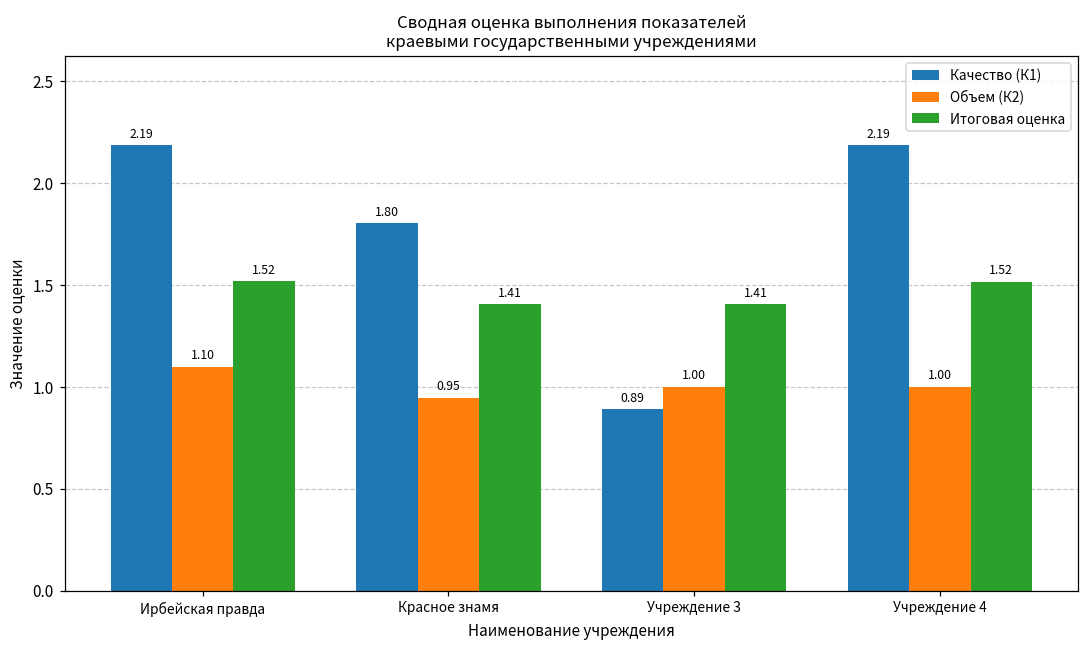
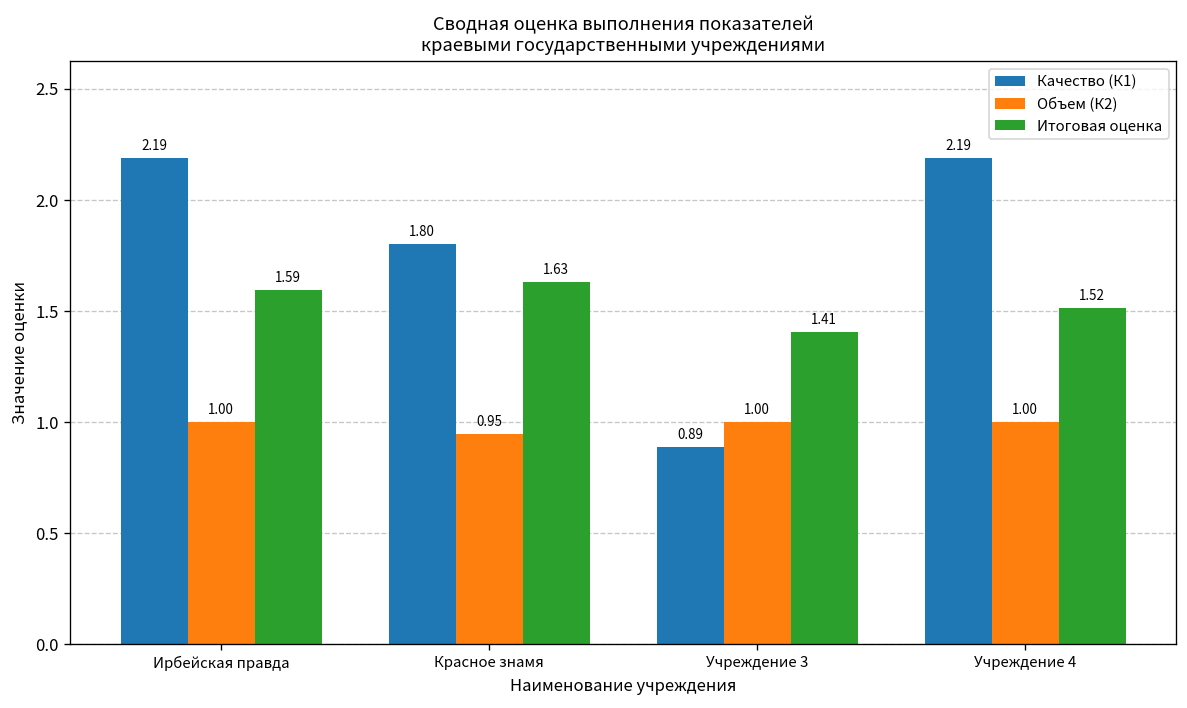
Объем (К2), Ирбейская правда: 1.10 -> 1.00
Итоговая оценка, Ирбейская правда: 1.52 -> 1.59
Итоговая оценка, Красное знамя: 1.41 -> 1.63
